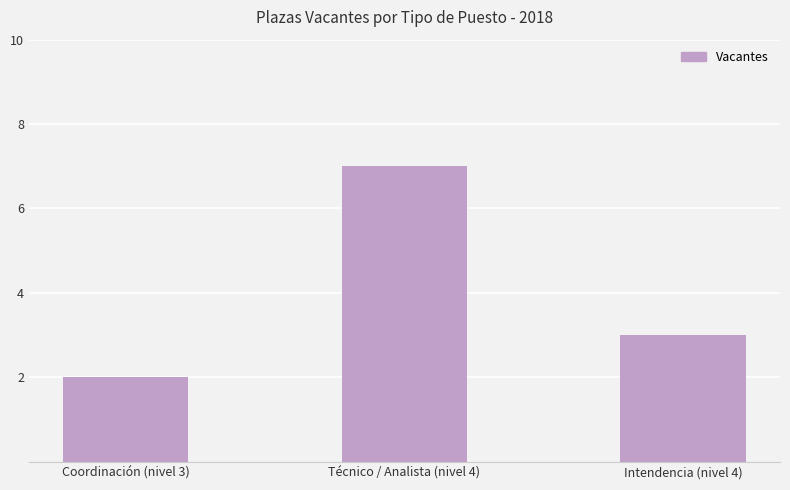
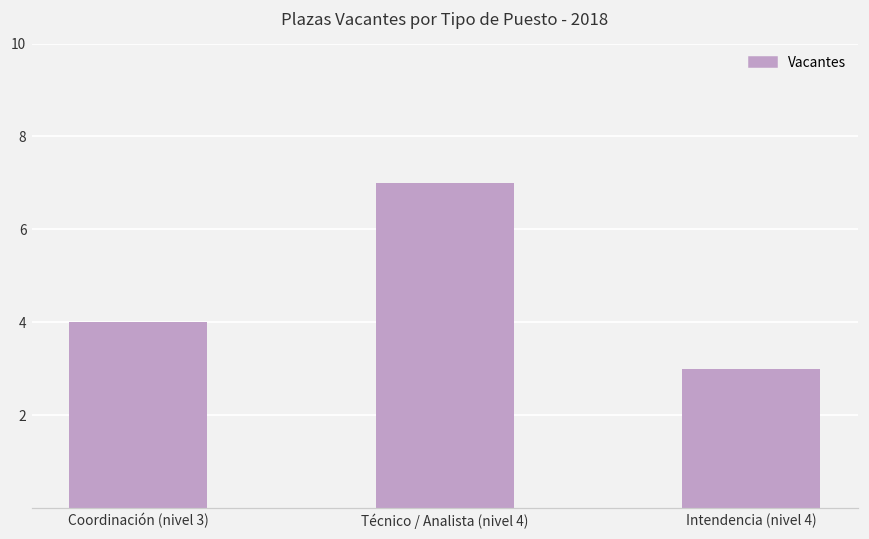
Coordinación (nivel 3): 2 -> 4
